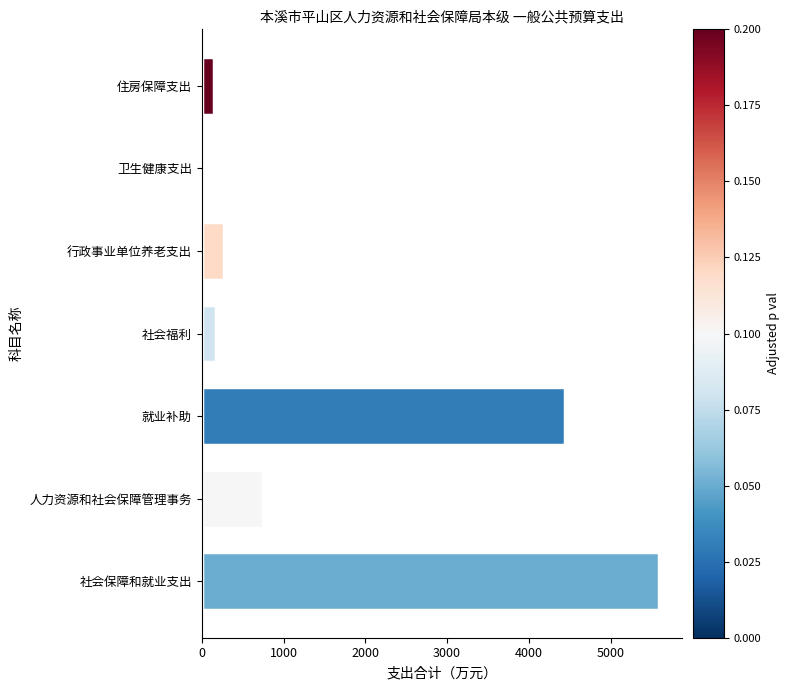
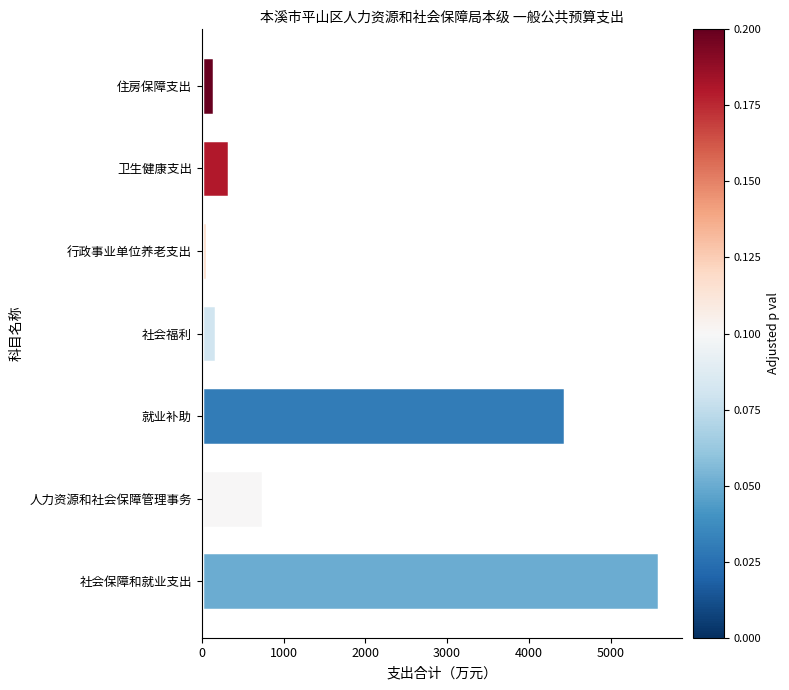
卫生健康支出: 0 -> 300
行政事业单位养老支出: 300 -> 100
